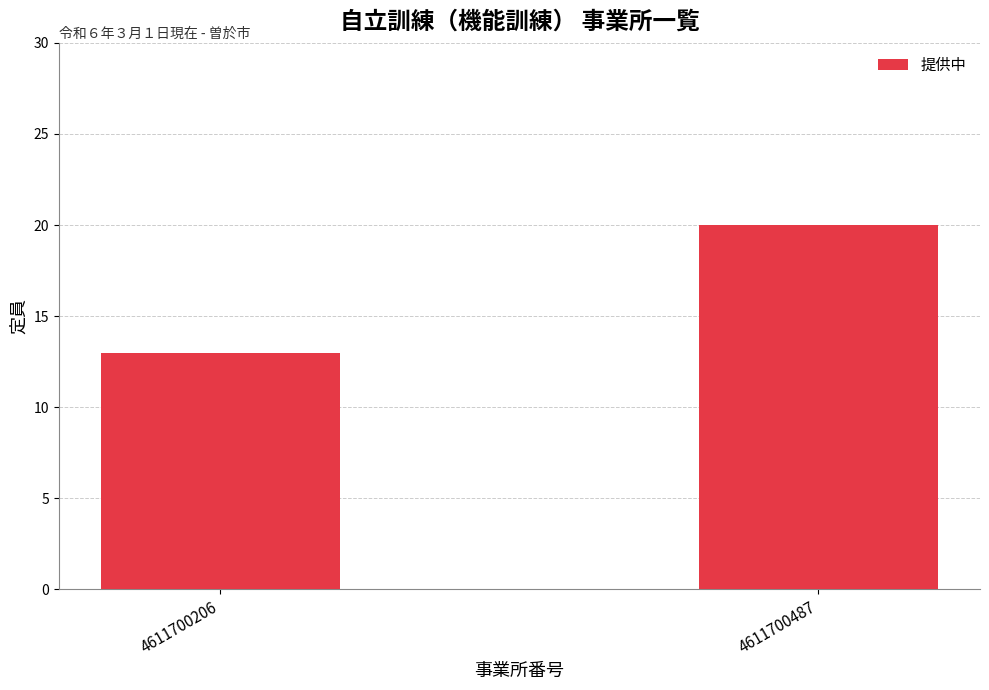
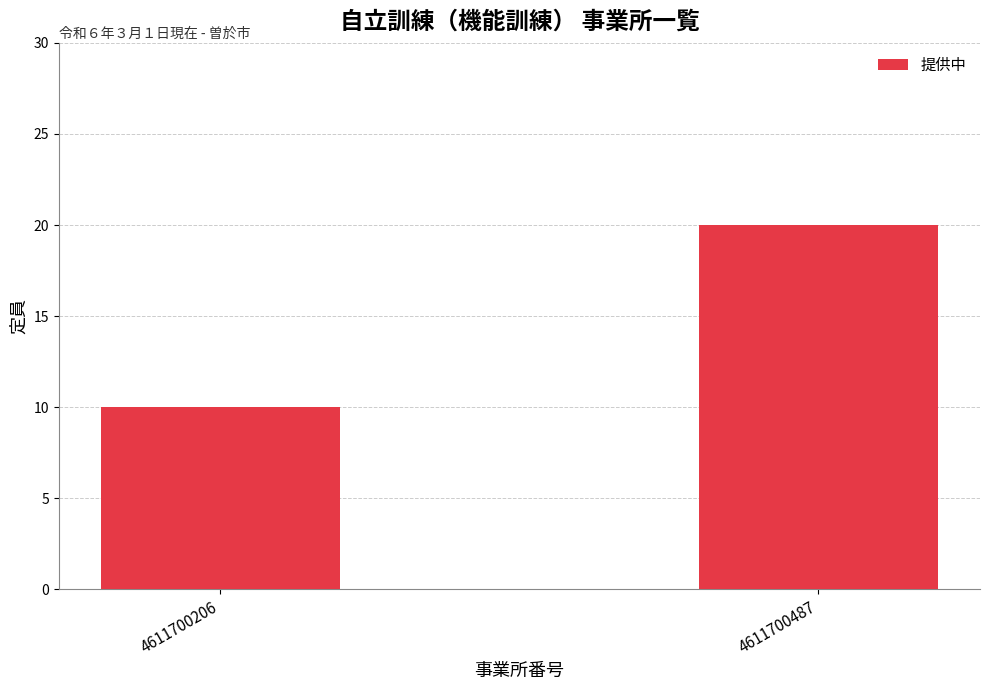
4611700206: 13 -> 10
